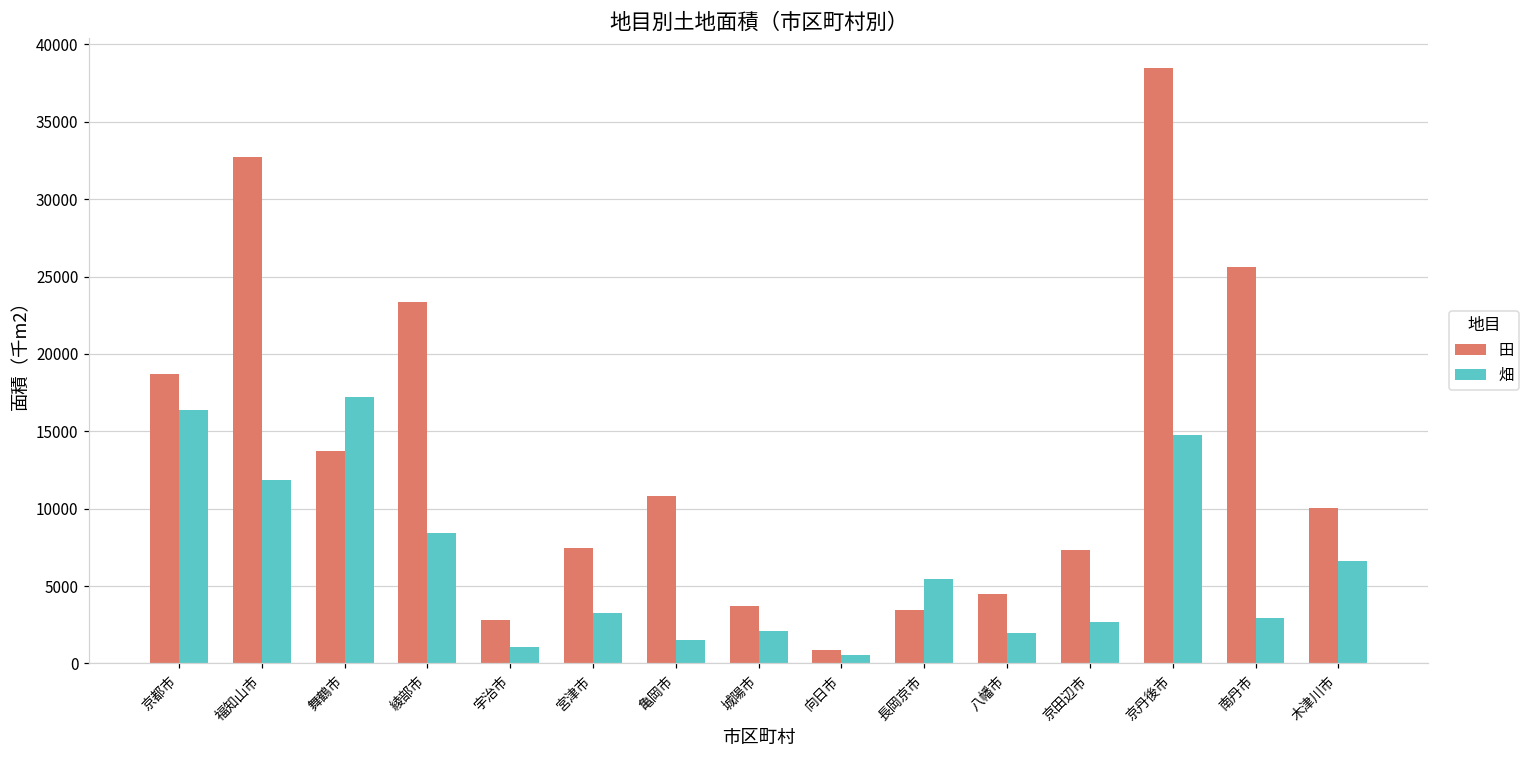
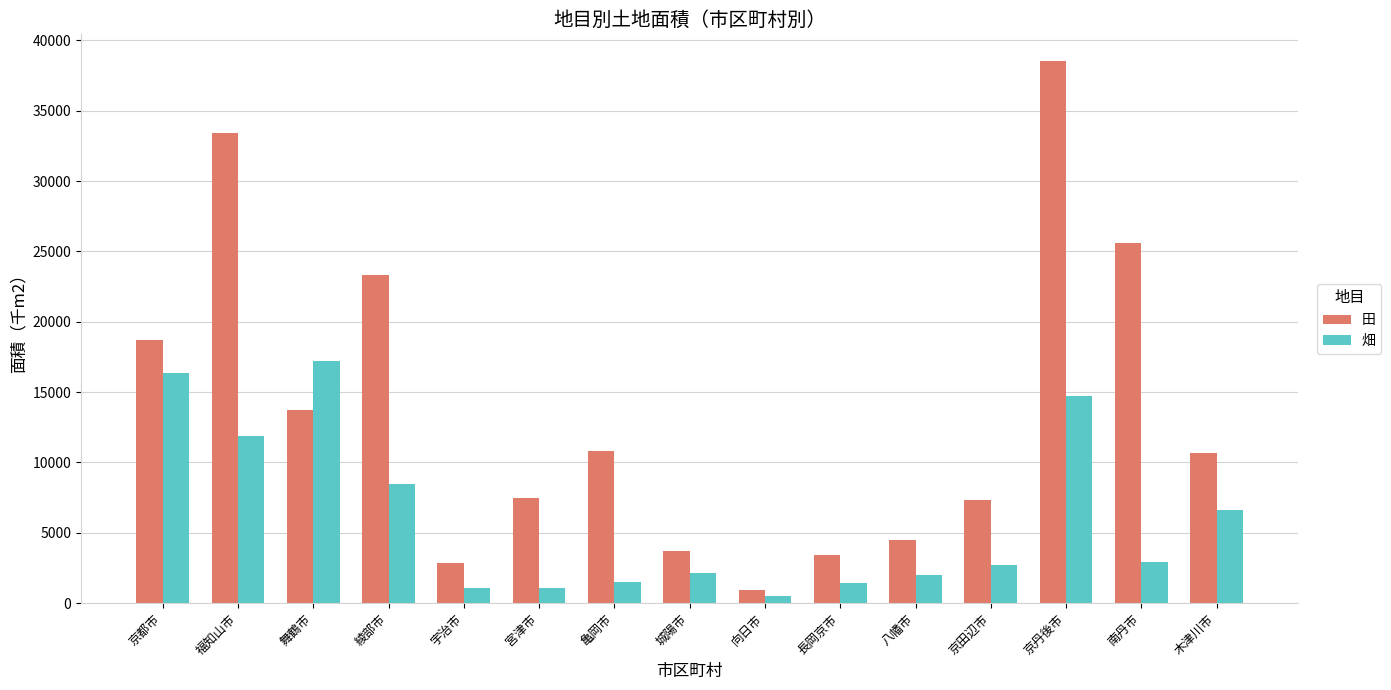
田, 福知山市: 32700 -> 33400
畑, 宮津市: 3200 -> 1100
畑, 長岡京市: 5400 -> 1400
田, 木津川市: 10100 -> 10700
